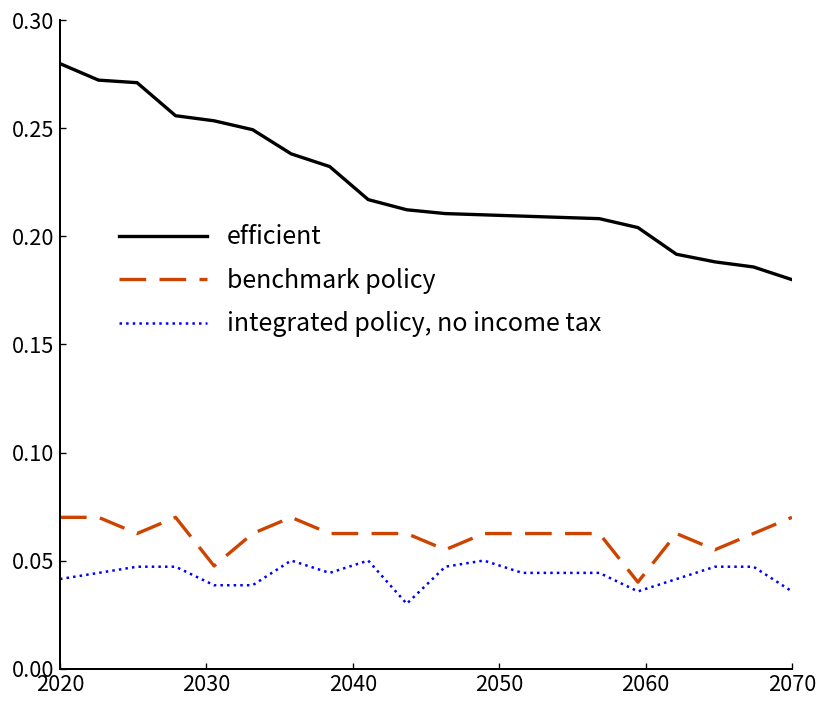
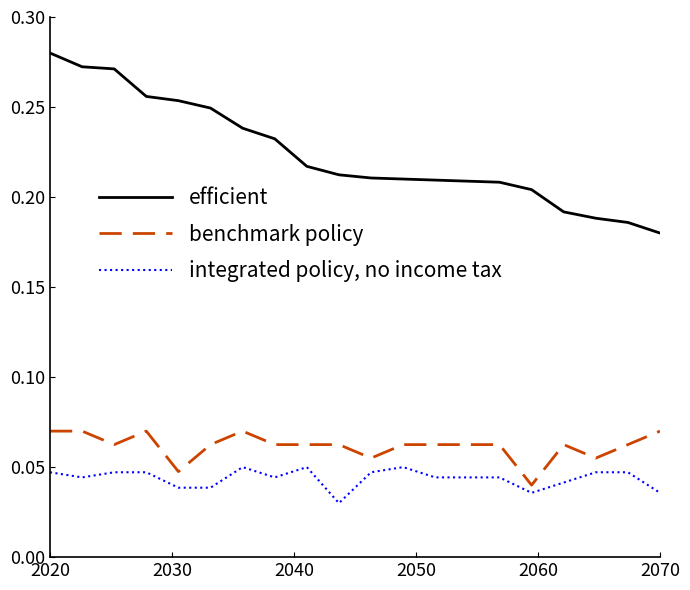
integrated policy, no income tax, 2020: 0.041 -> 0.047
